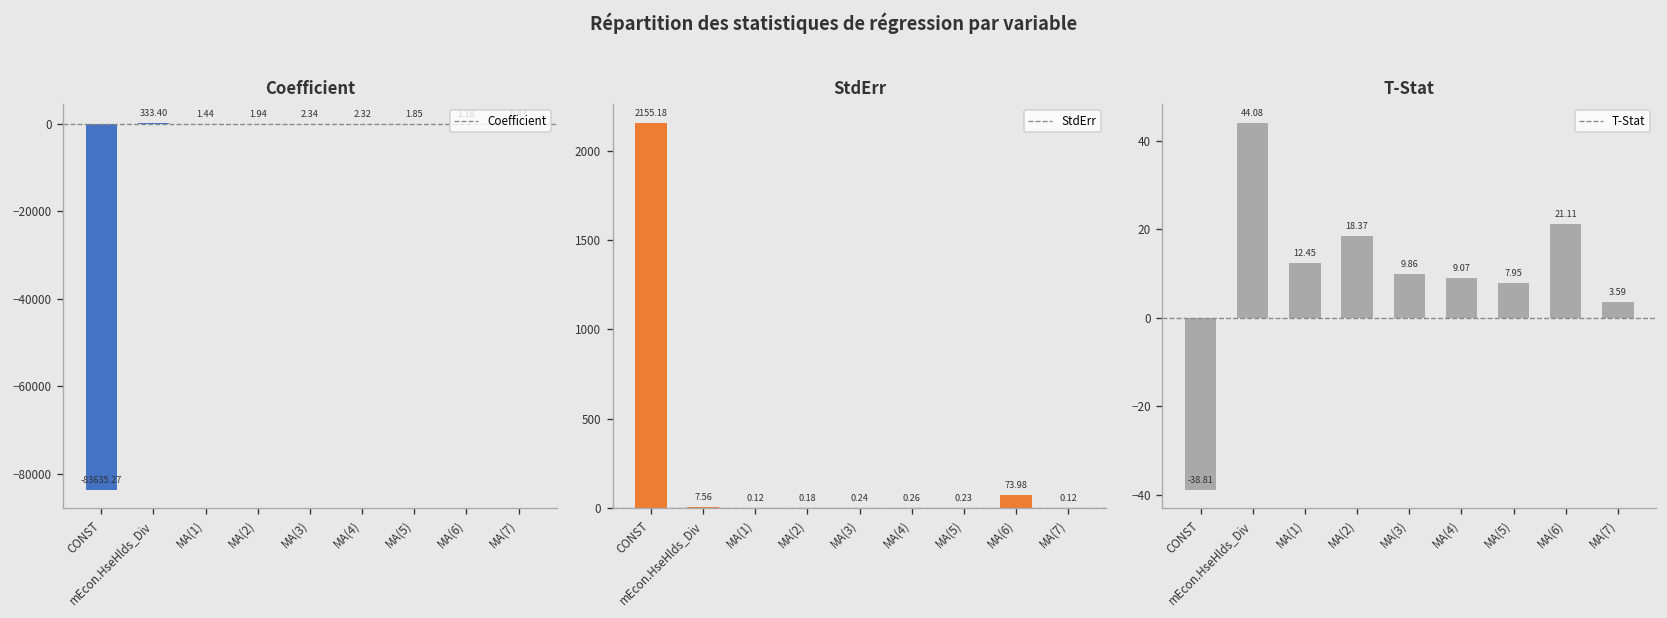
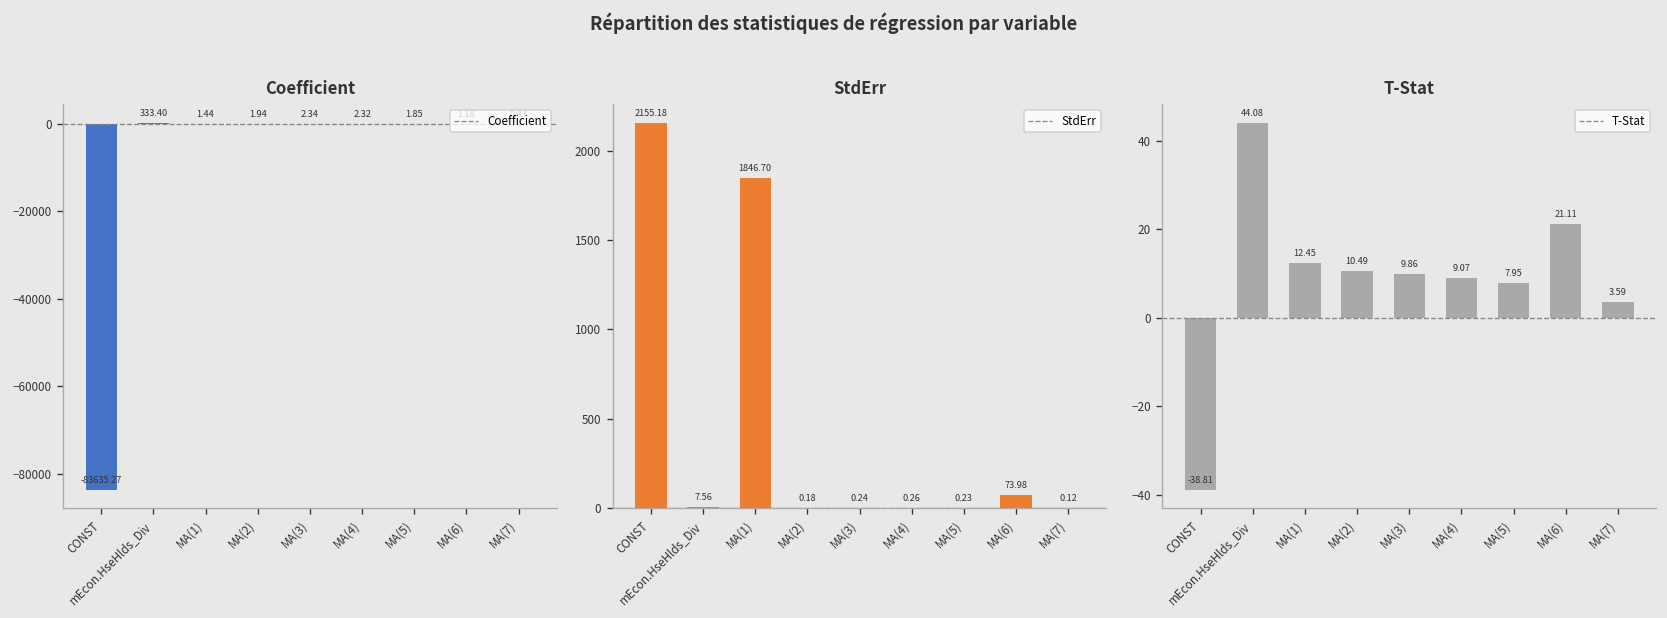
StdErr, MA(1): 0.12 -> 1846.70
T-Stat, MA(2): 18.37 -> 10.49
